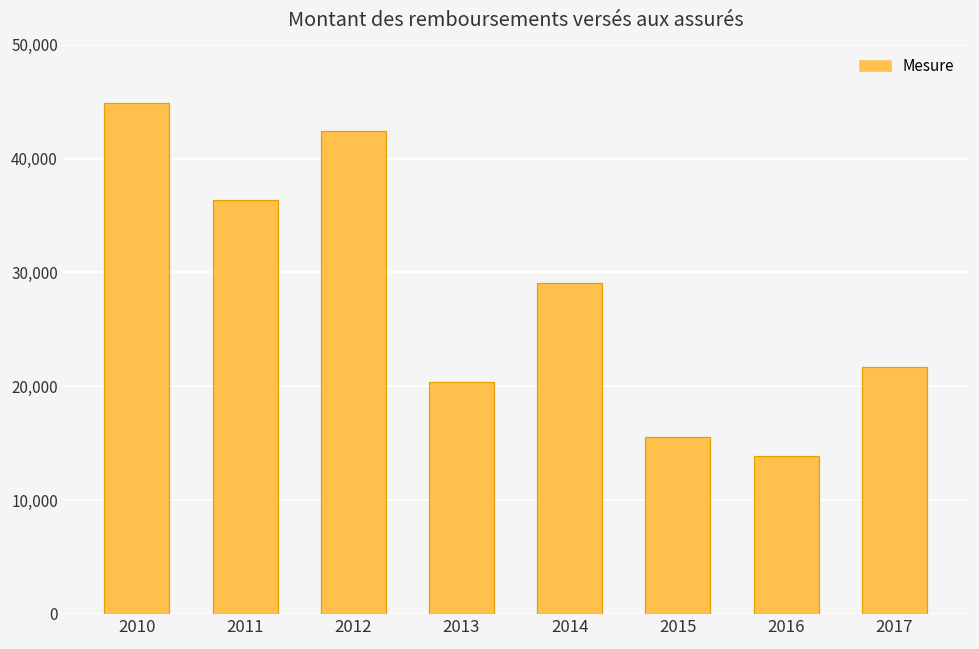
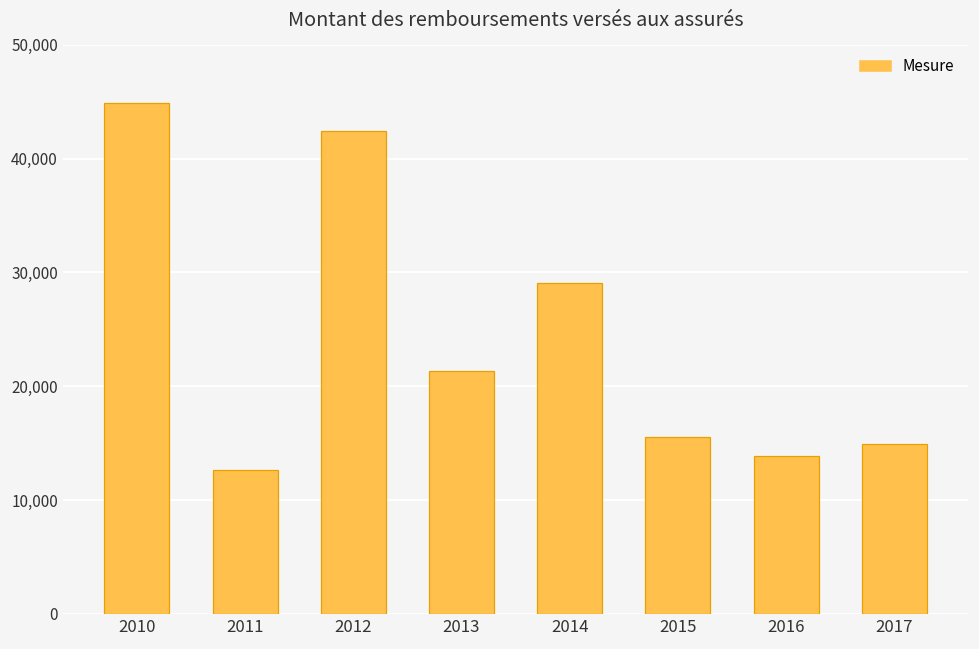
2011: 36,400 -> 12,700
2013: 20,400 -> 21,400
2017: 21,700 -> 14,900
